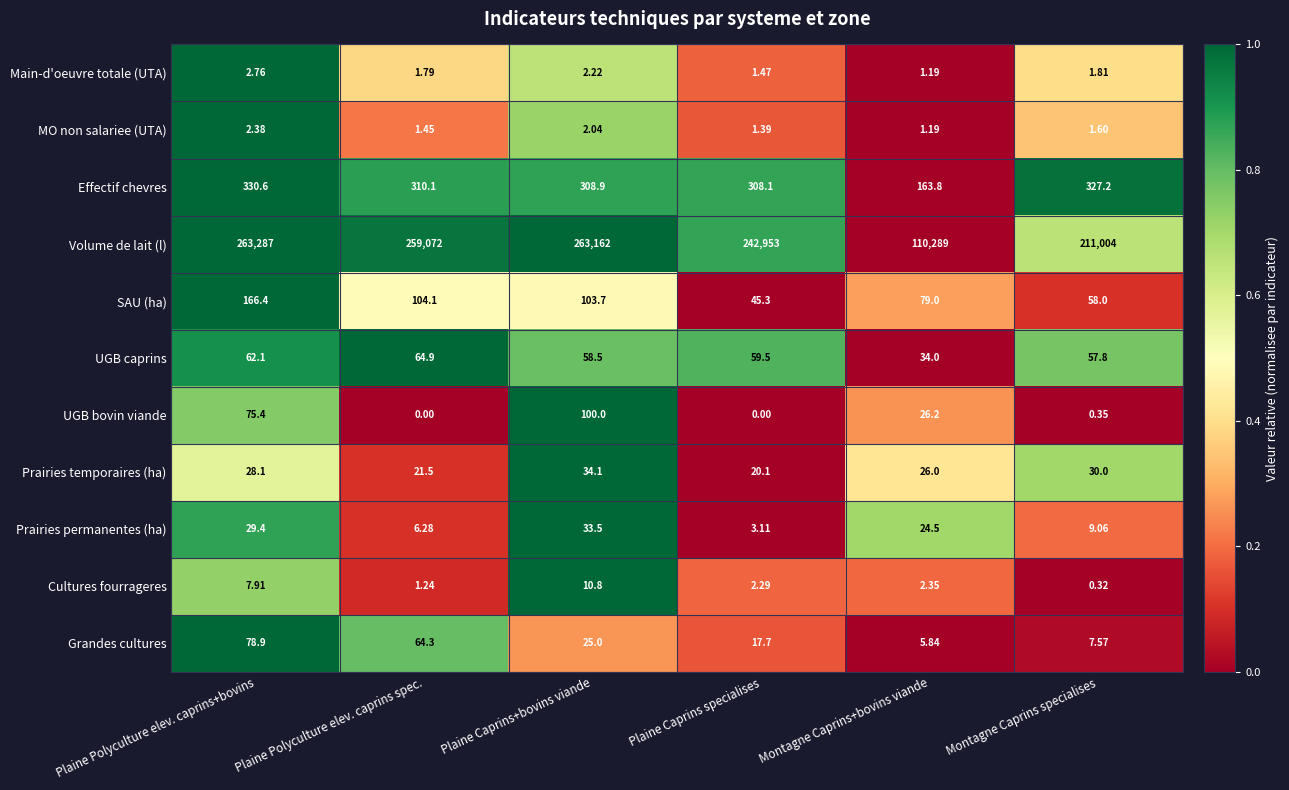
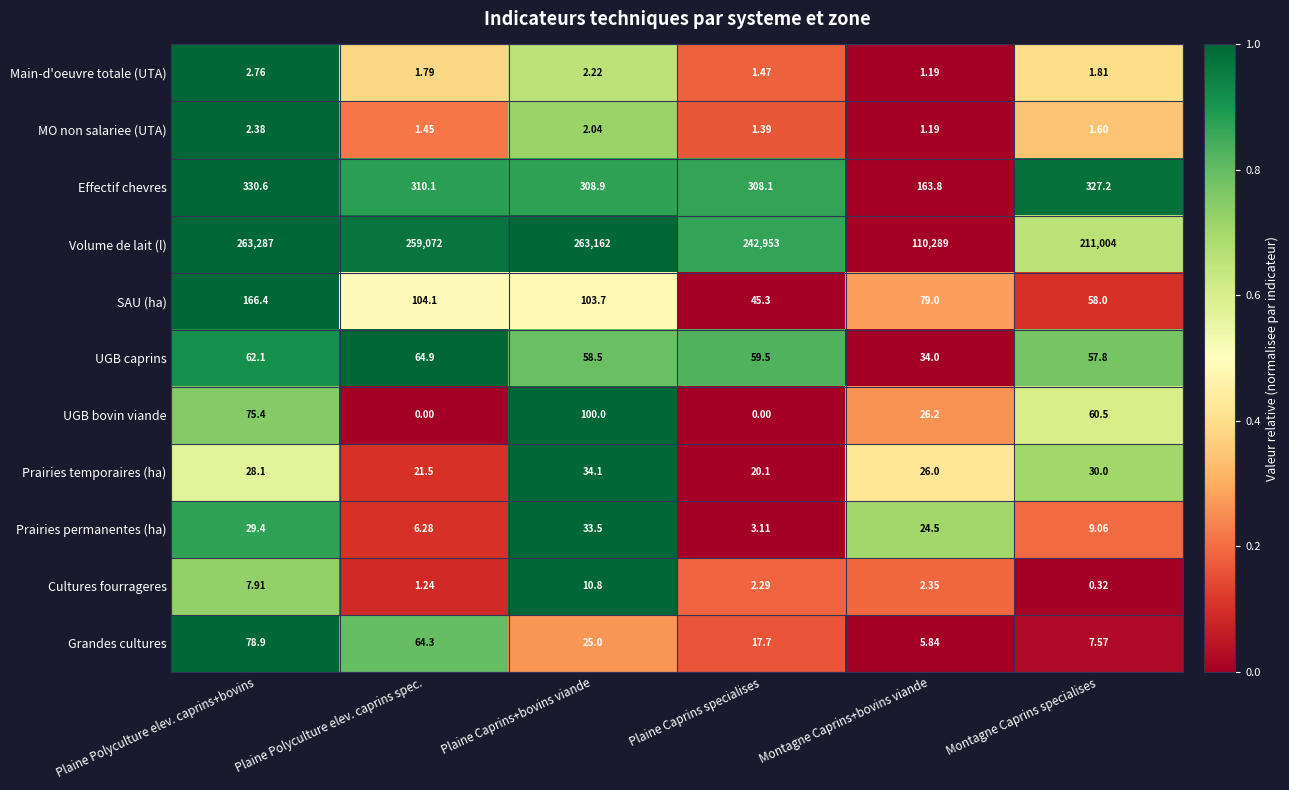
UGB bovin viande, Montagne Caprins specialises: 0.35 -> 60.5
